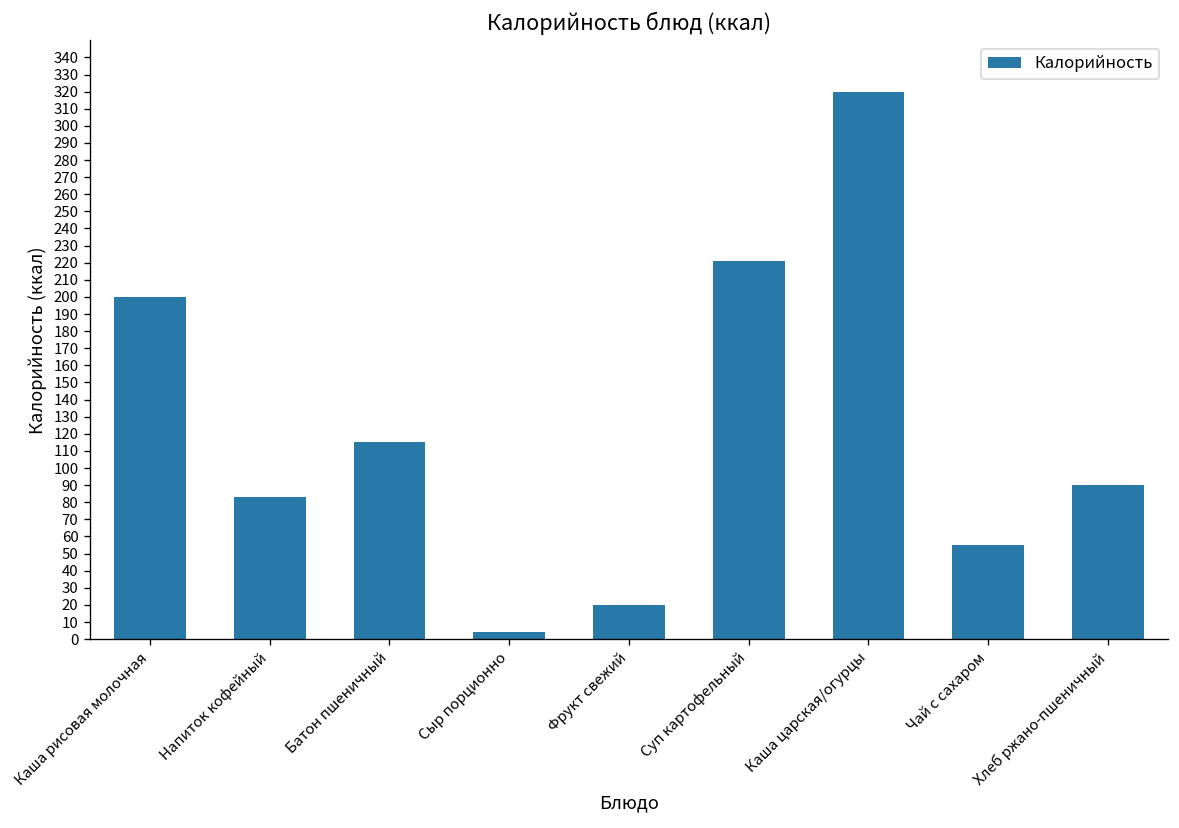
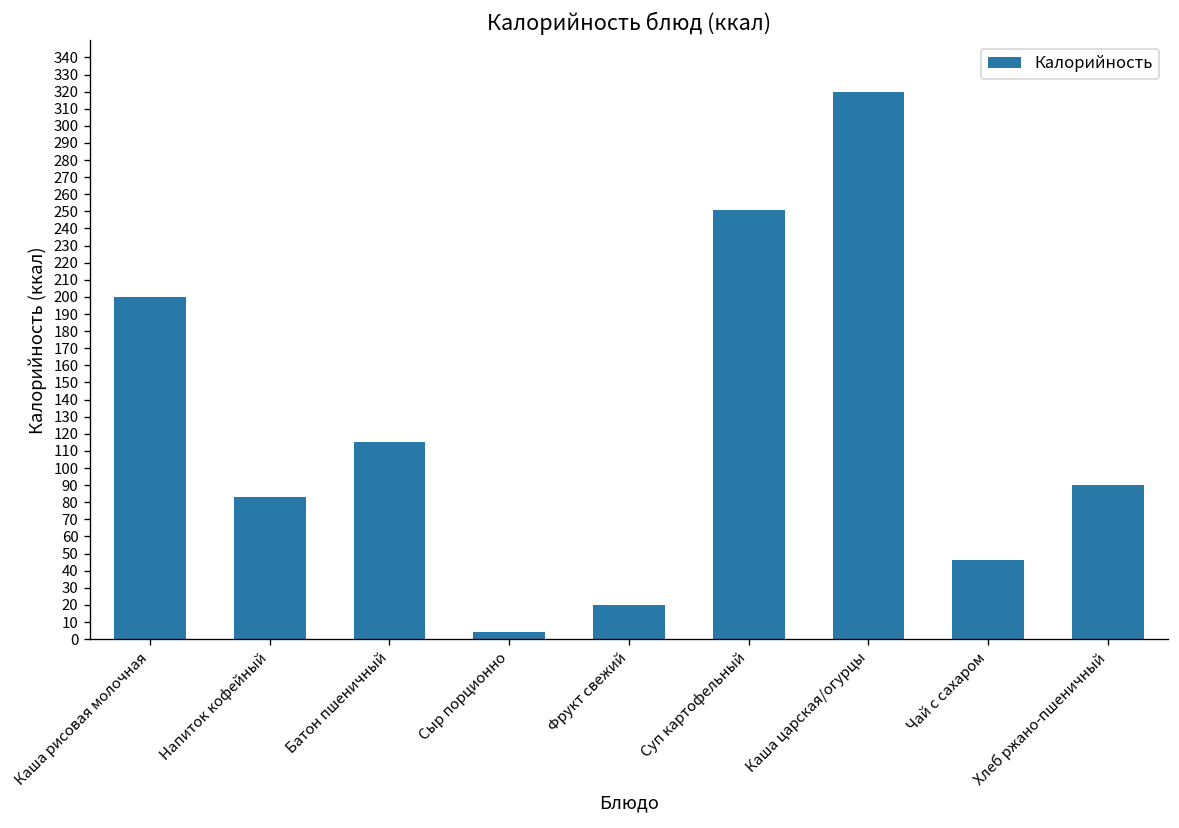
Суп картофельный: 221 -> 251
Чай с сахаром: 55 -> 46
